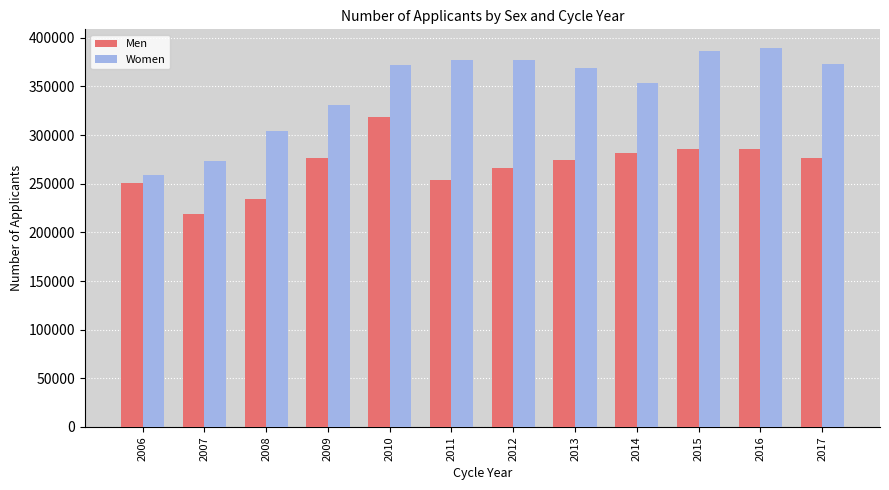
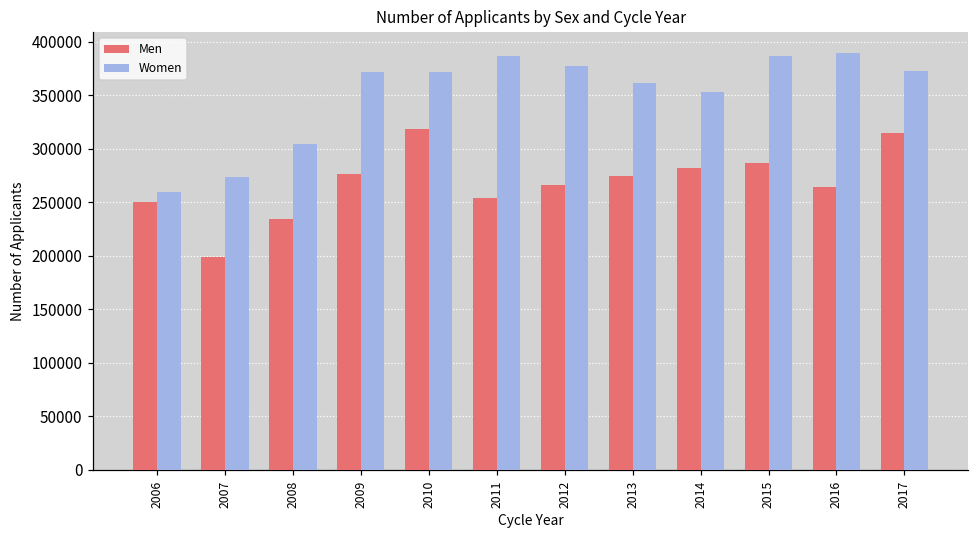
Men, 2007: 220000 -> 200000
Women, 2009: 330000 -> 370000
Women, 2011: 380000 -> 390000
Women, 2013: 370000 -> 360000
Men, 2016: 290000 -> 260000
Men, 2017: 280000 -> 310000
